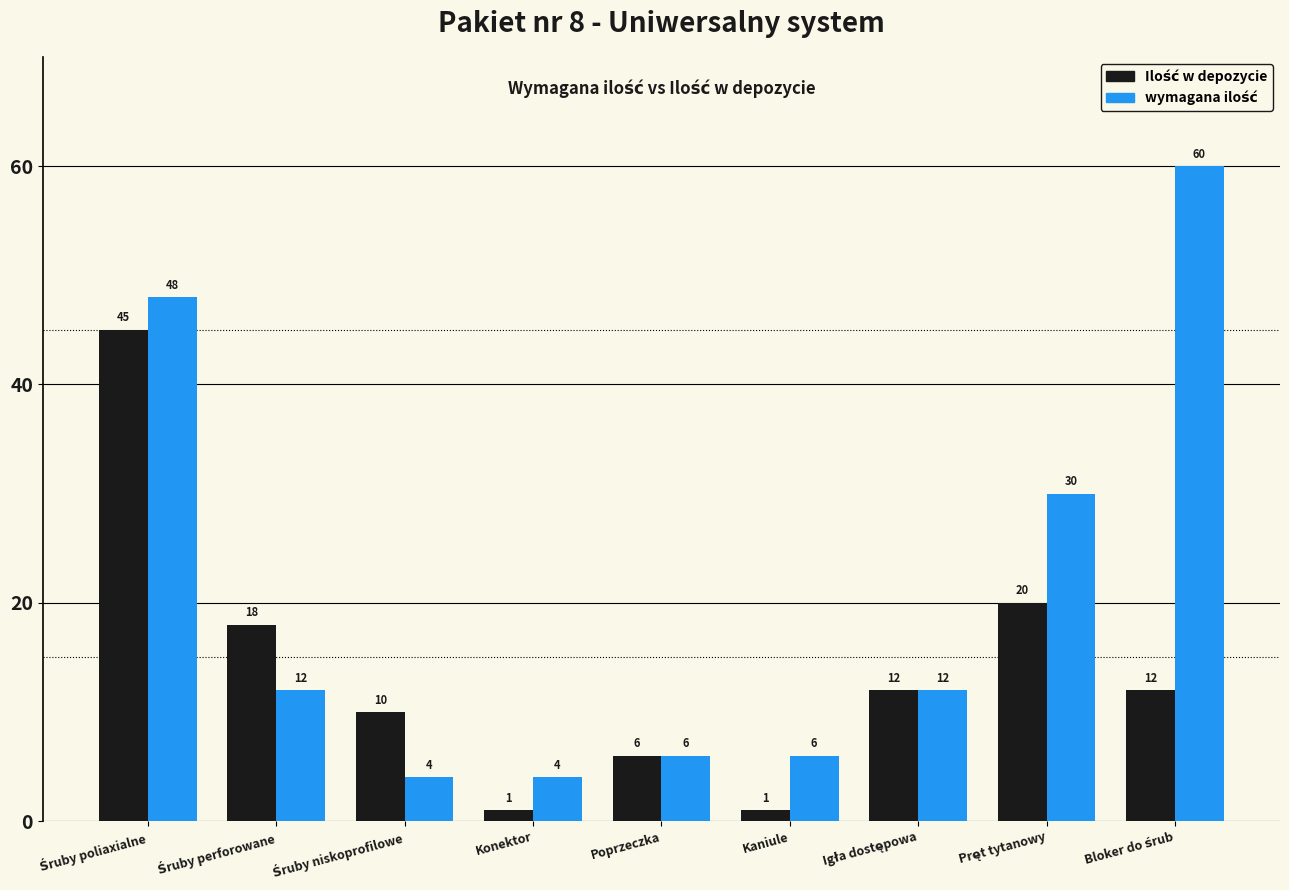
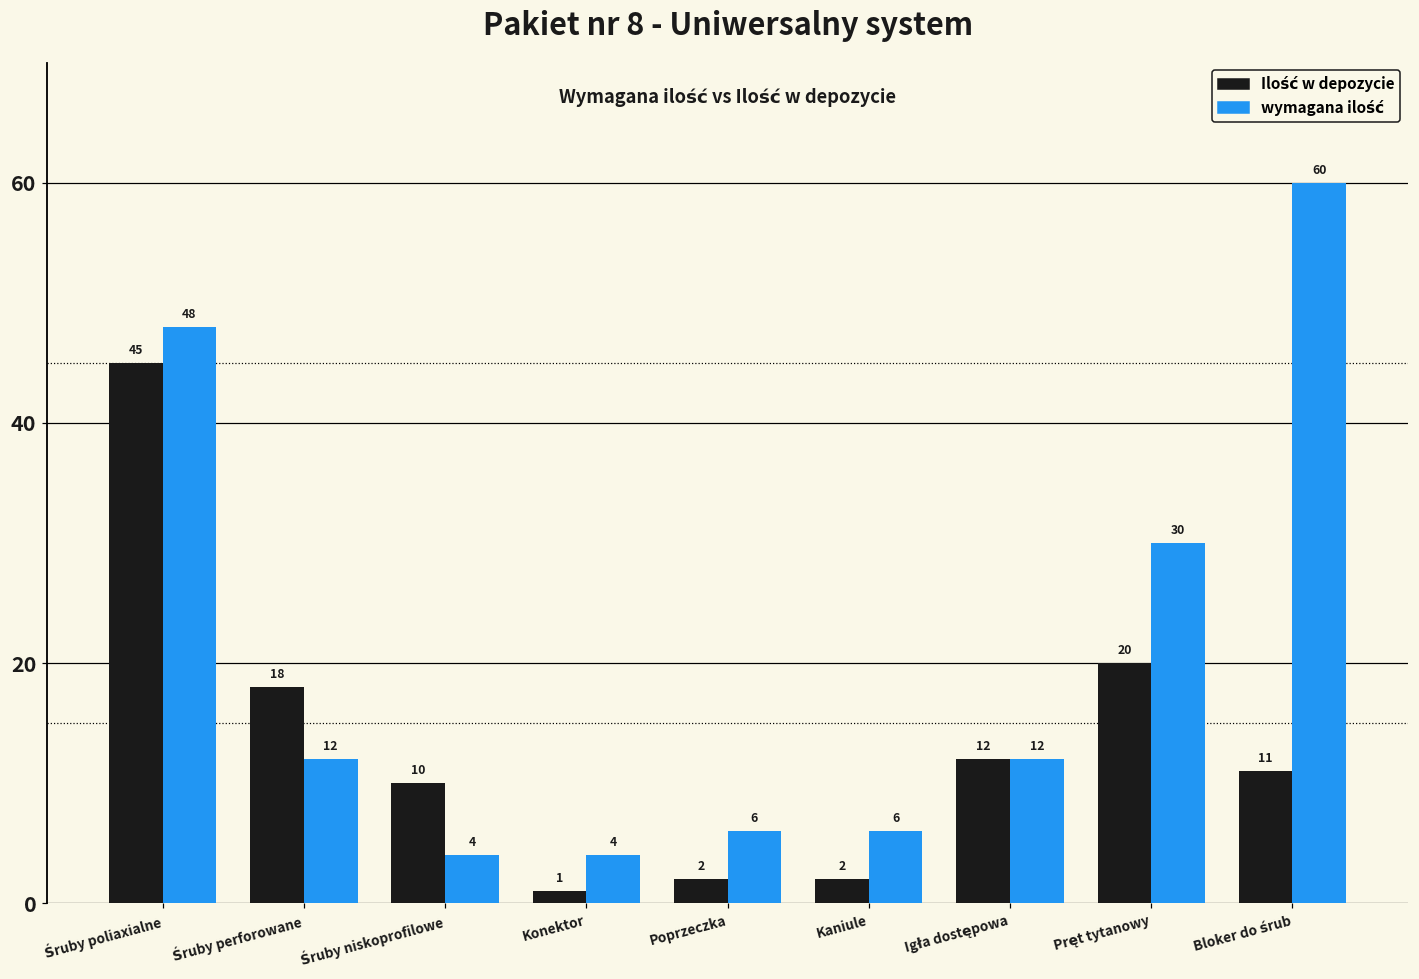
Ilość w depozycie, Poprzeczka: 6 -> 2
Ilość w depozycie, Kaniule: 1 -> 2
Ilość w depozycie, Bloker do śrub: 12 -> 11
